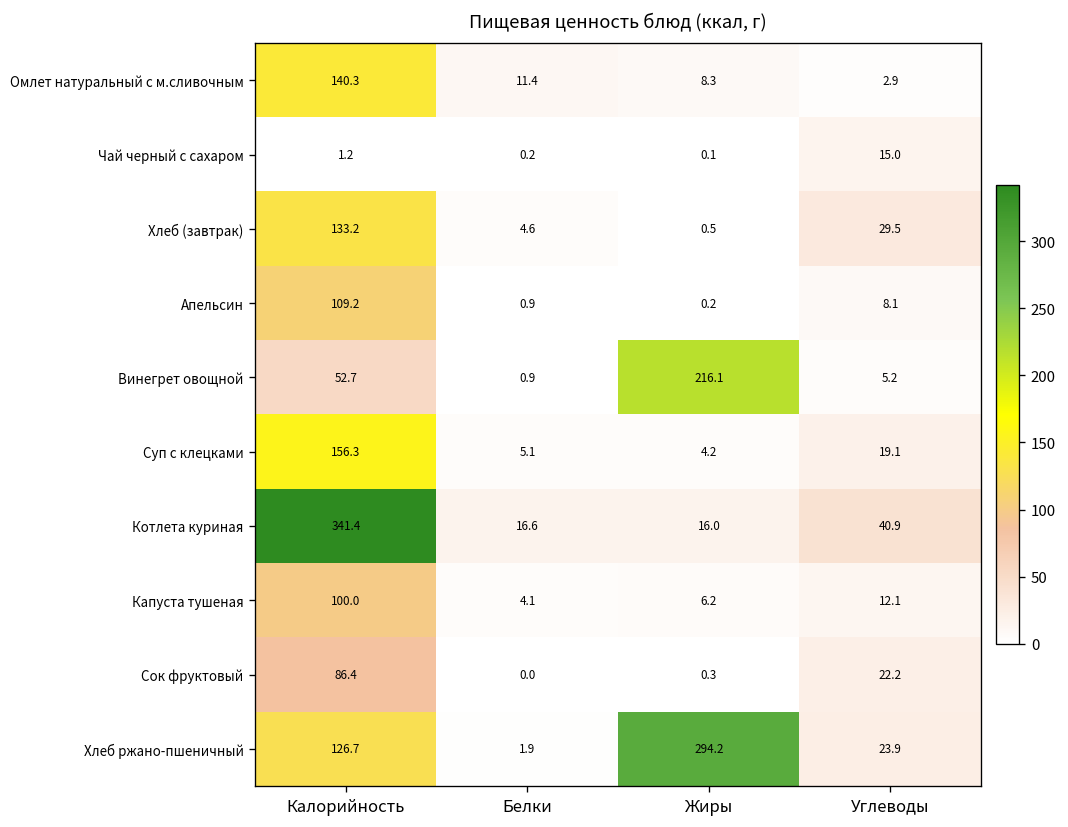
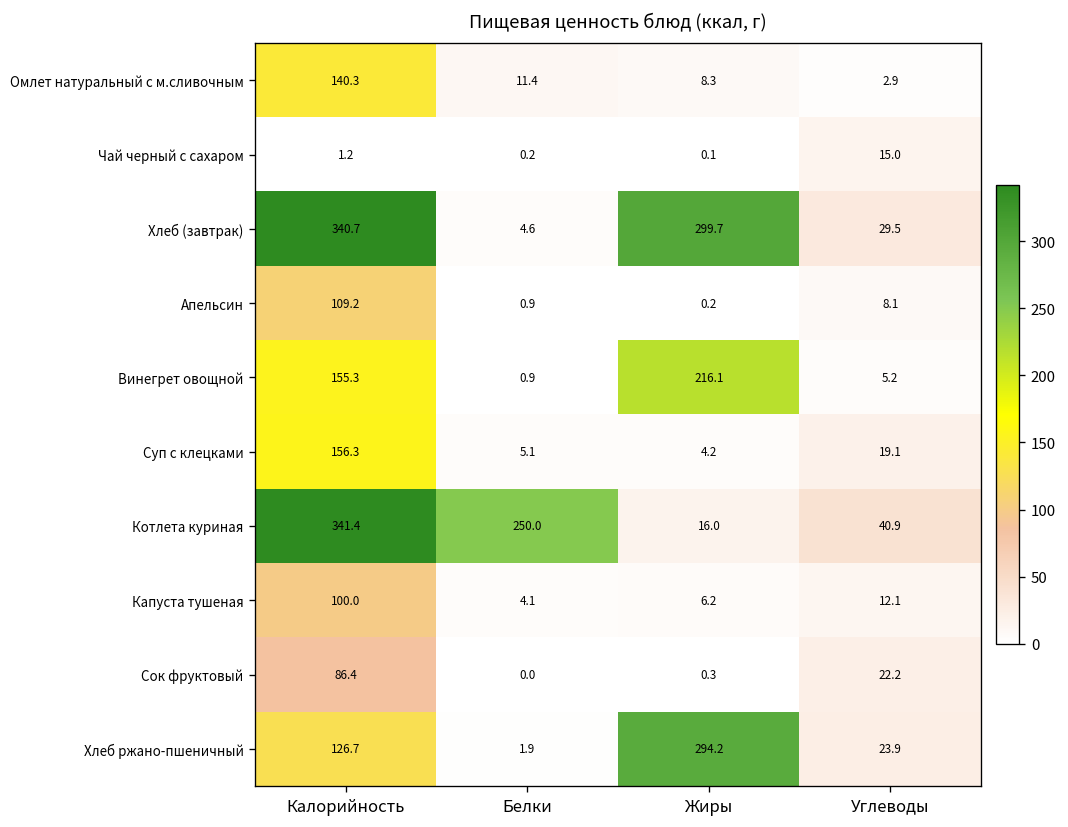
Хлеб (завтрак), Калорийность: 133.2 -> 340.7
Хлеб (завтрак), Жиры: 0.5 -> 299.7
Винегрет овощной, Калорийность: 52.7 -> 155.3
Котлета куриная, Белки: 16.6 -> 250.0
